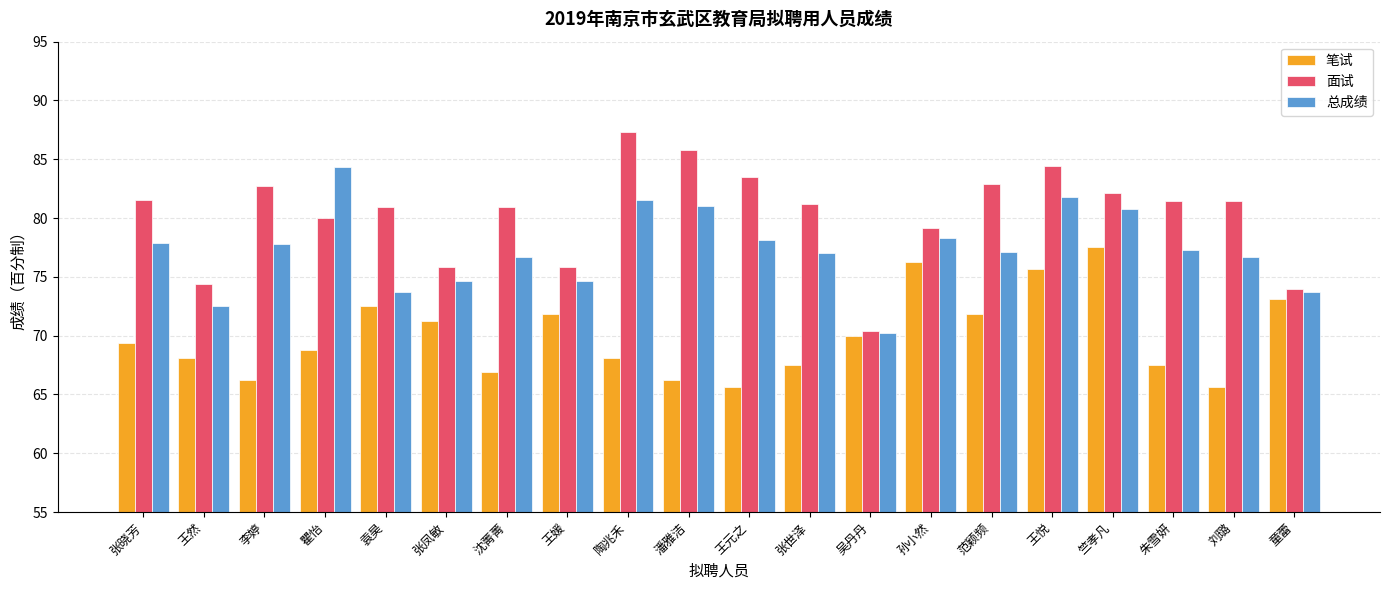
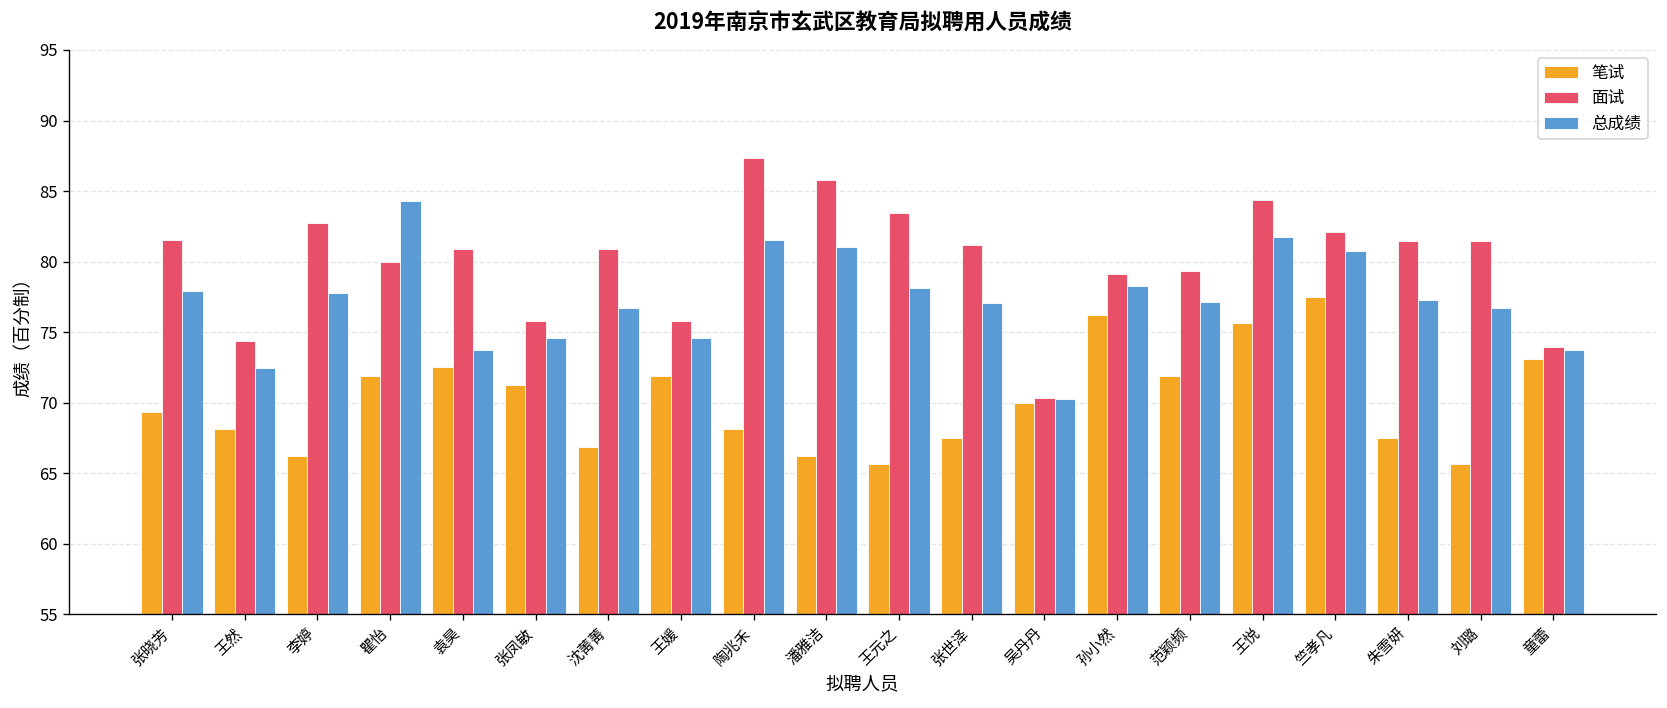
笔试, 瞿怡: 68.8 -> 71.9
面试, 范颖频: 82.9 -> 79.4
